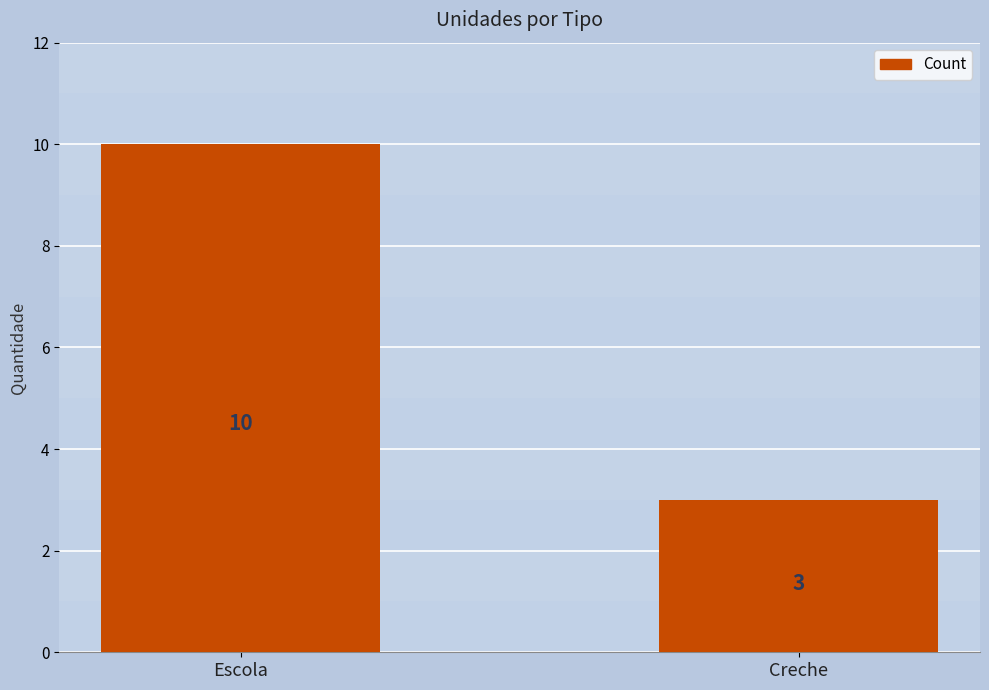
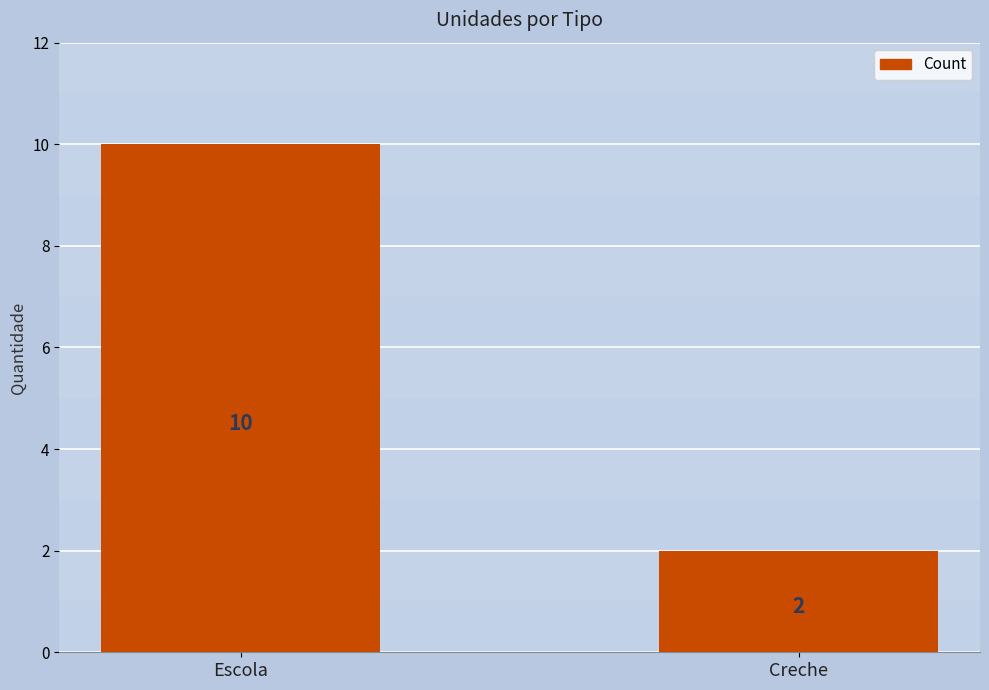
Creche: 3 -> 2
